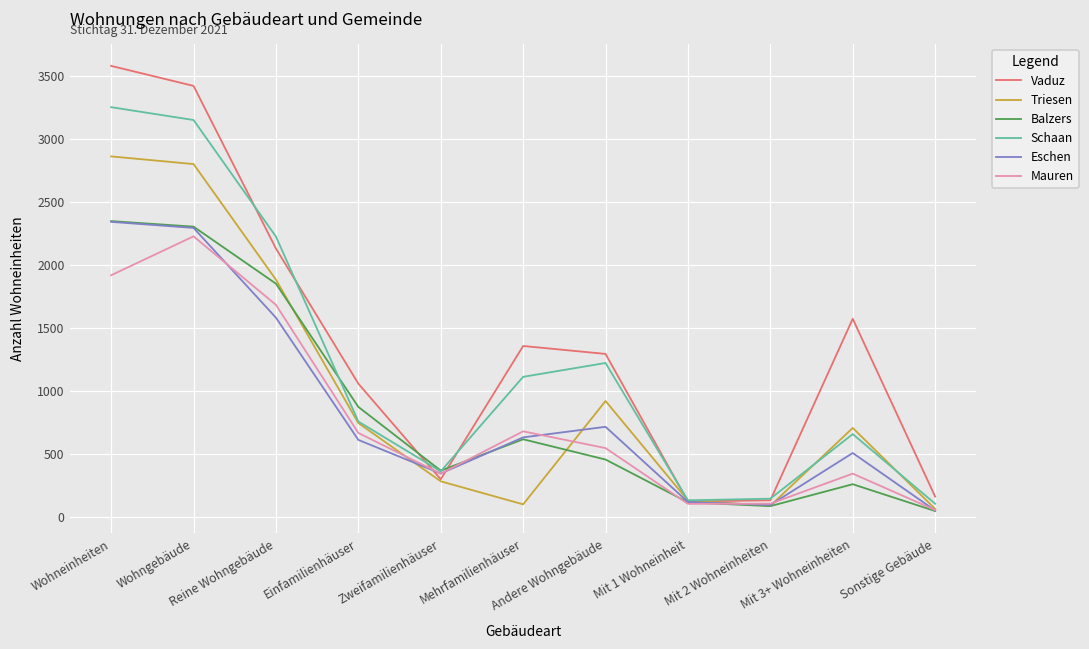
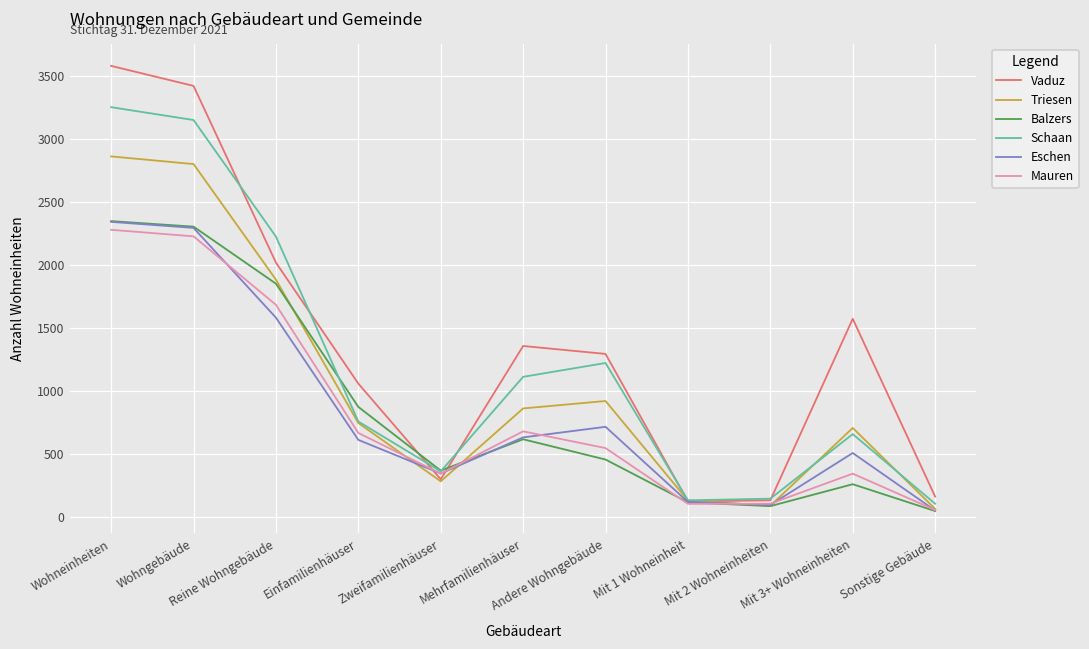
Mauren, Wohneinheiten: 1920 -> 2280
Vaduz, Reine Wohngebäude: 2130 -> 2020
Triesen, Mehrfamilienhäuser: 100 -> 860
